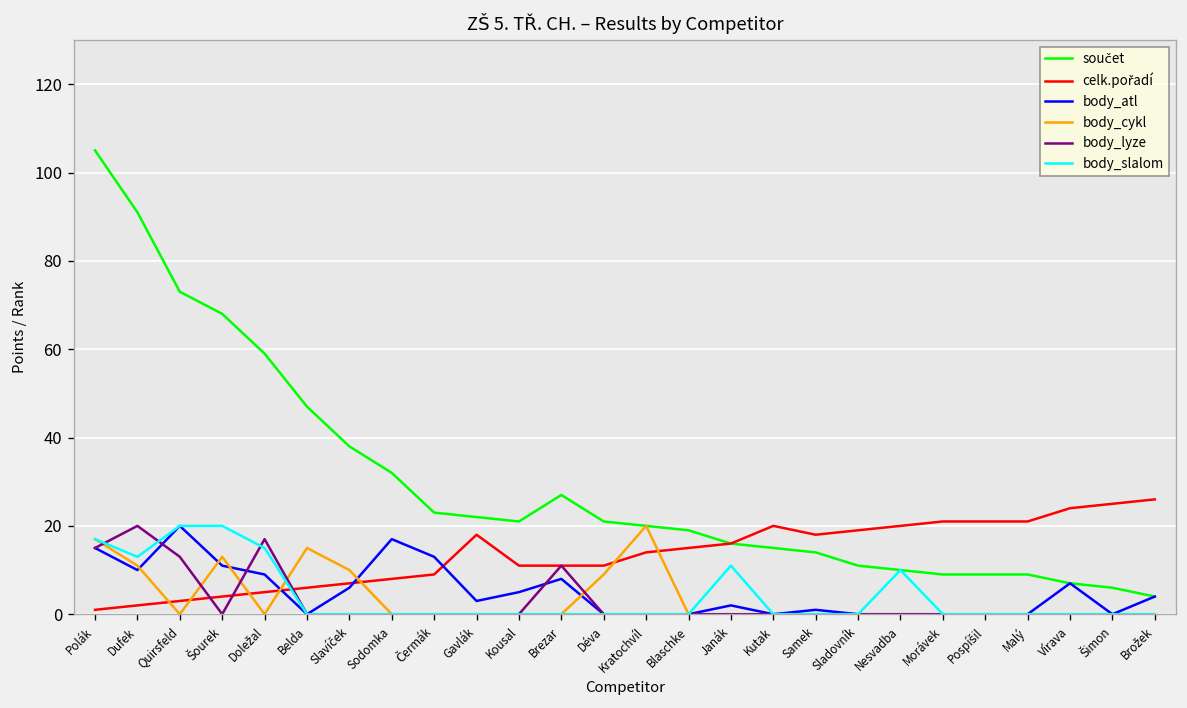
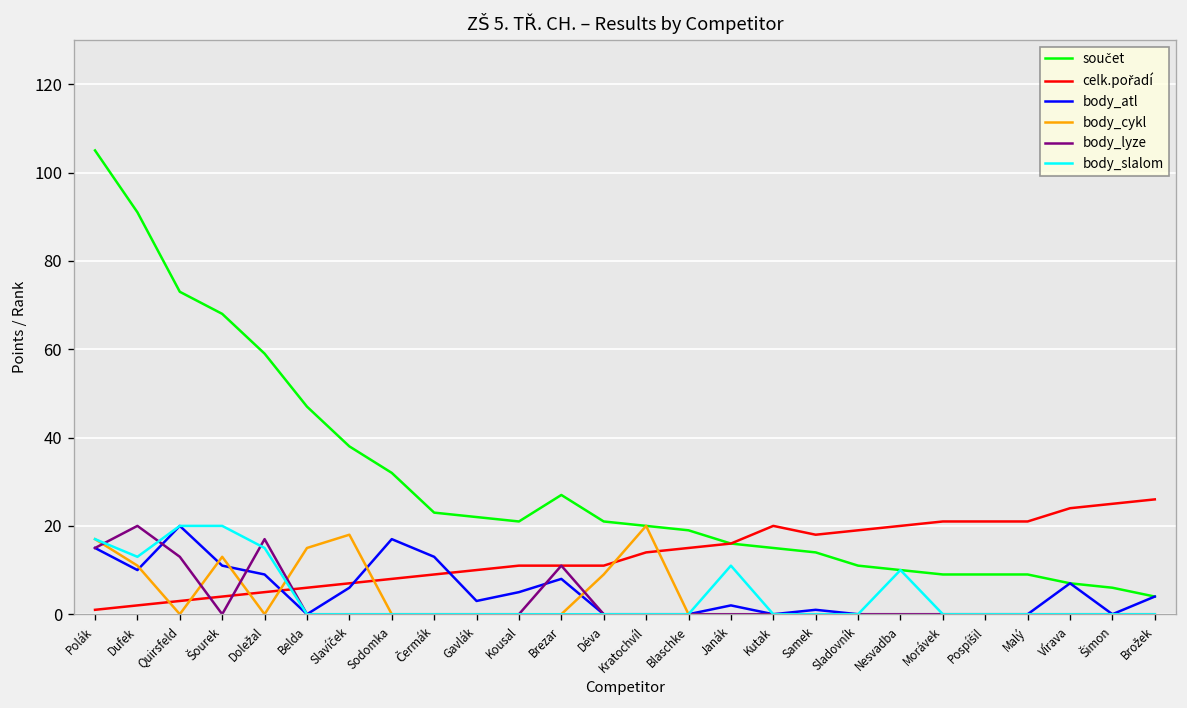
body_cykl, Slavíček: 10 -> 18
celk.pořadí, Gavlák: 18 -> 10
